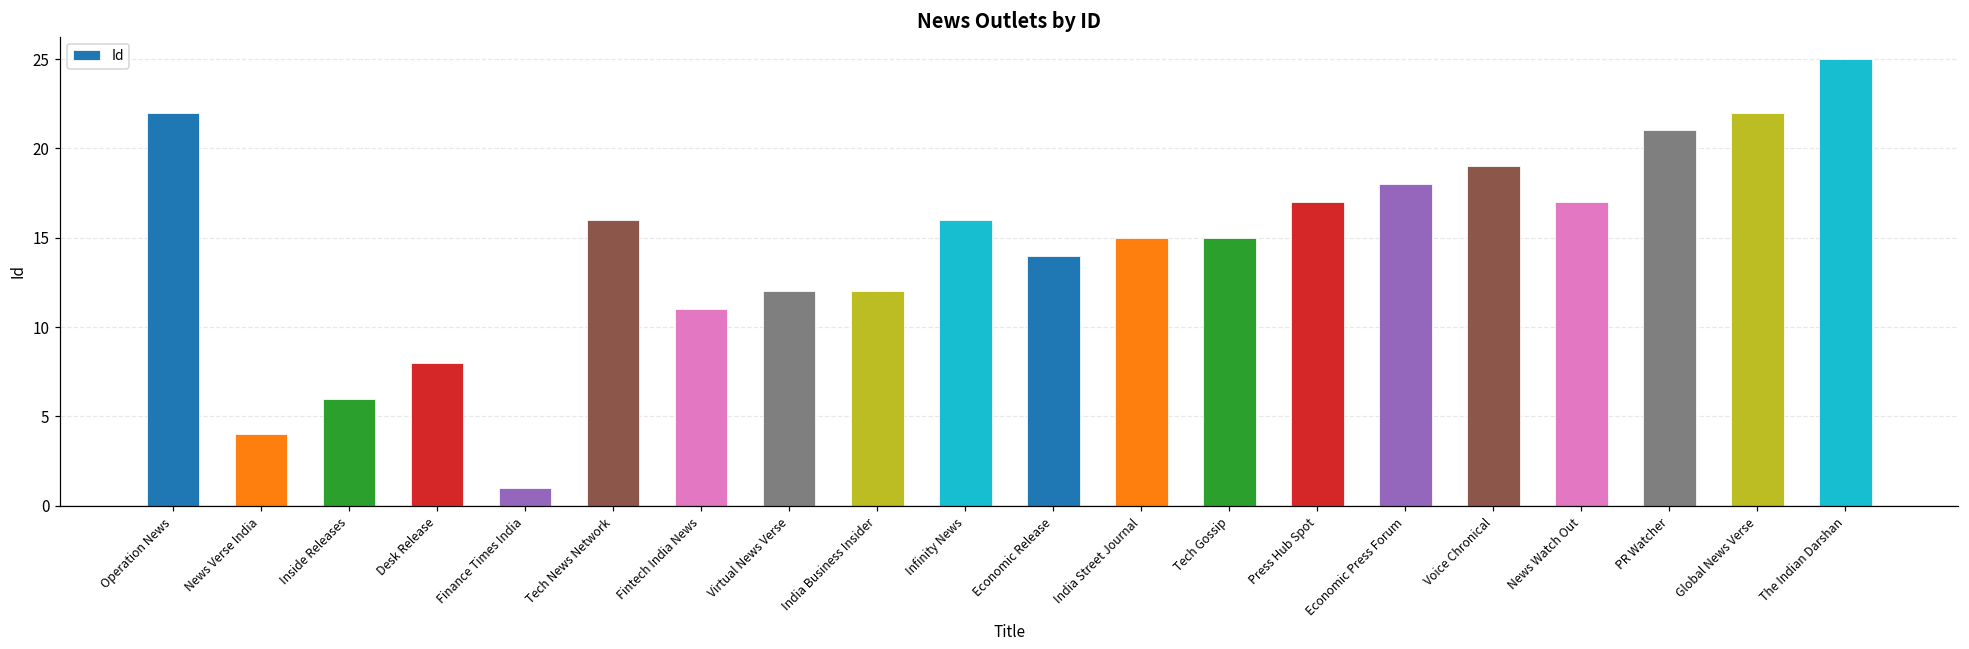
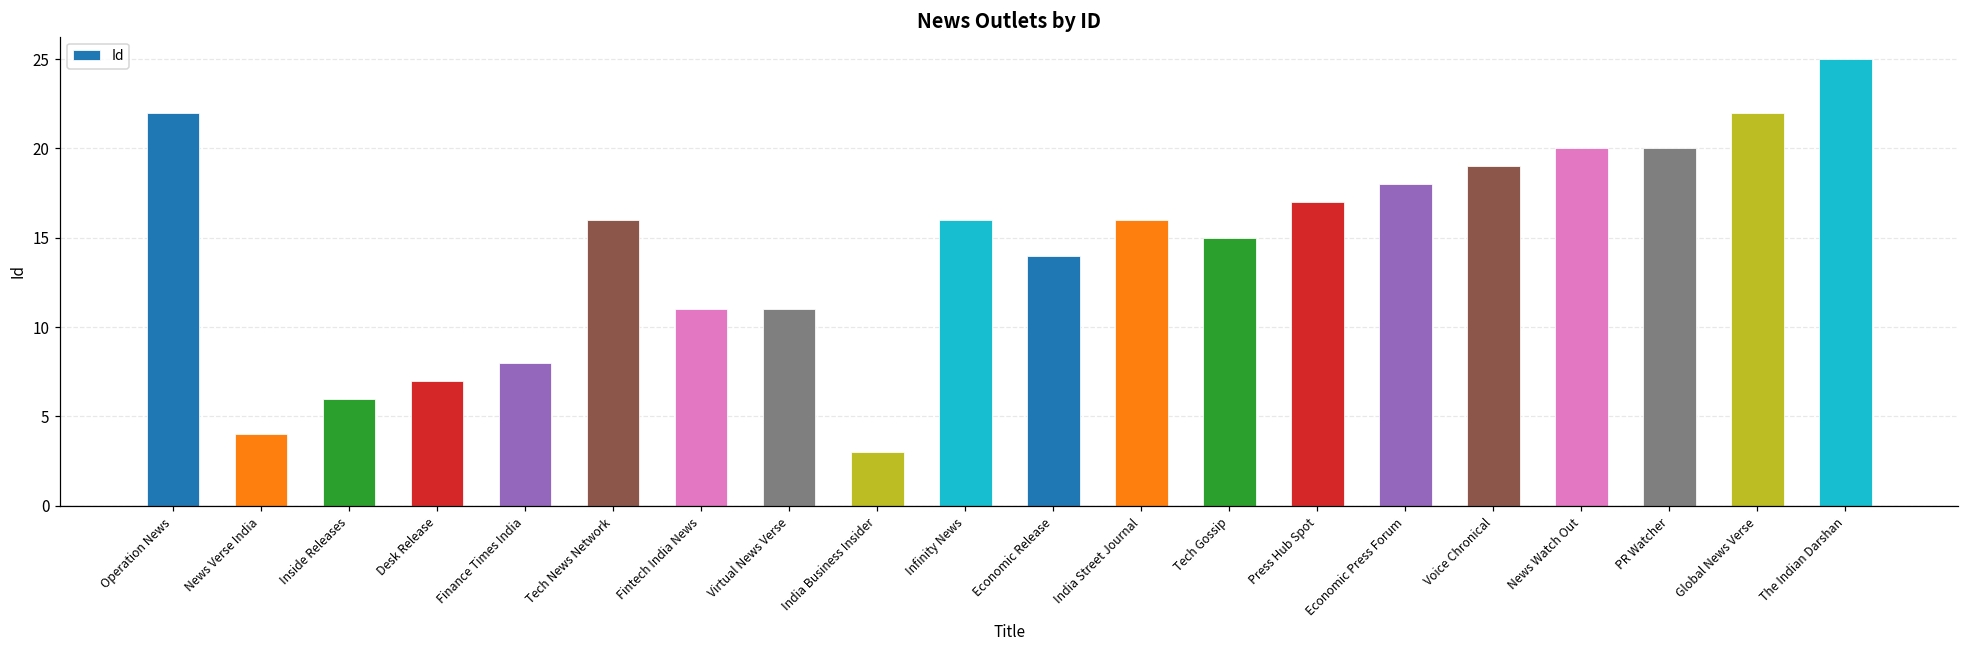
Desk Release: 8 -> 7
Finance Times India: 1 -> 8
Virtual News Verse: 12 -> 11
India Business Insider: 12 -> 3
India Street Journal: 15 -> 16
News Watch Out: 17 -> 20
PR Watcher: 21 -> 20
